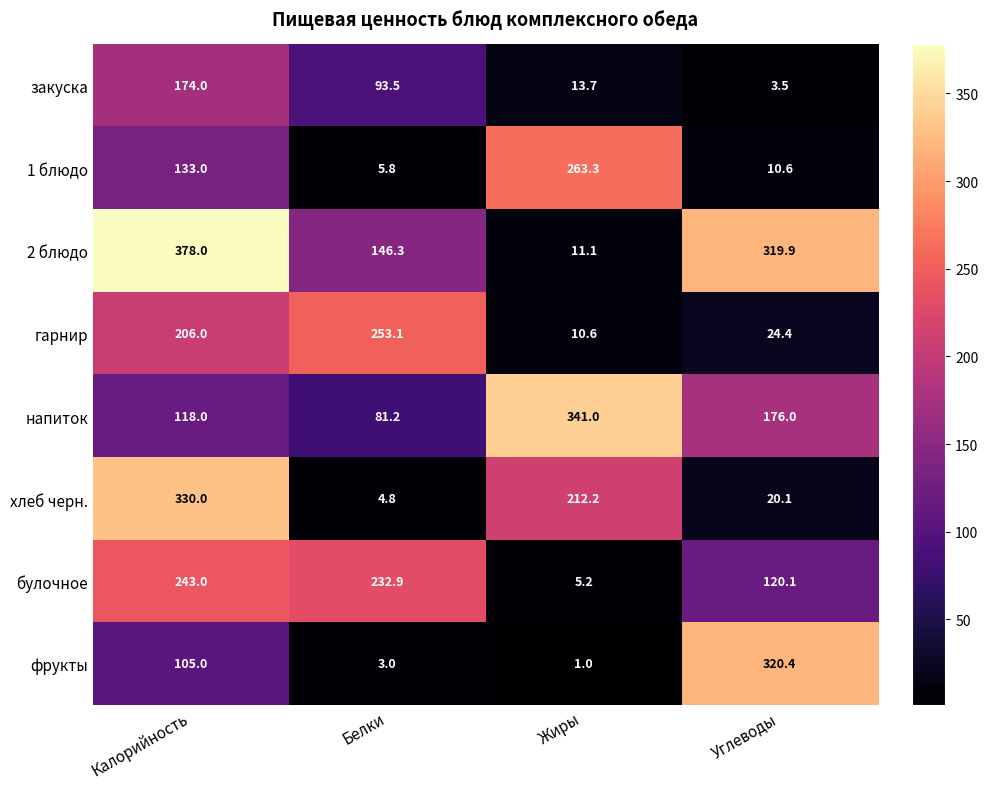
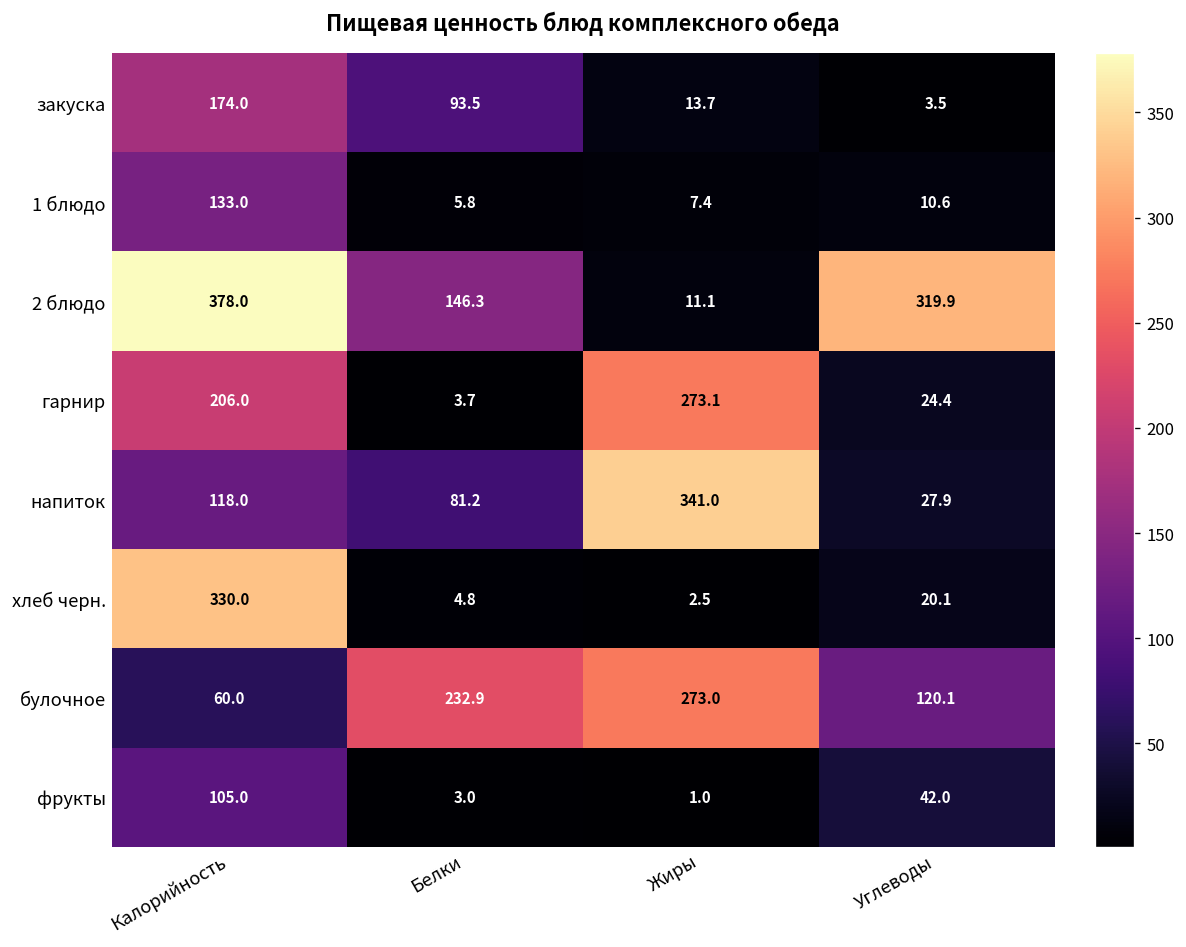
1 блюдо, Жиры: 263.3 -> 7.4
гарнир, Белки: 253.1 -> 3.7
гарнир, Жиры: 10.6 -> 273.1
напиток, Углеводы: 176.0 -> 27.9
хлеб черн., Жиры: 212.2 -> 2.5
булочное, Калорийность: 243.0 -> 60.0
булочное, Жиры: 5.2 -> 273.0
фрукты, Углеводы: 320.4 -> 42.0
